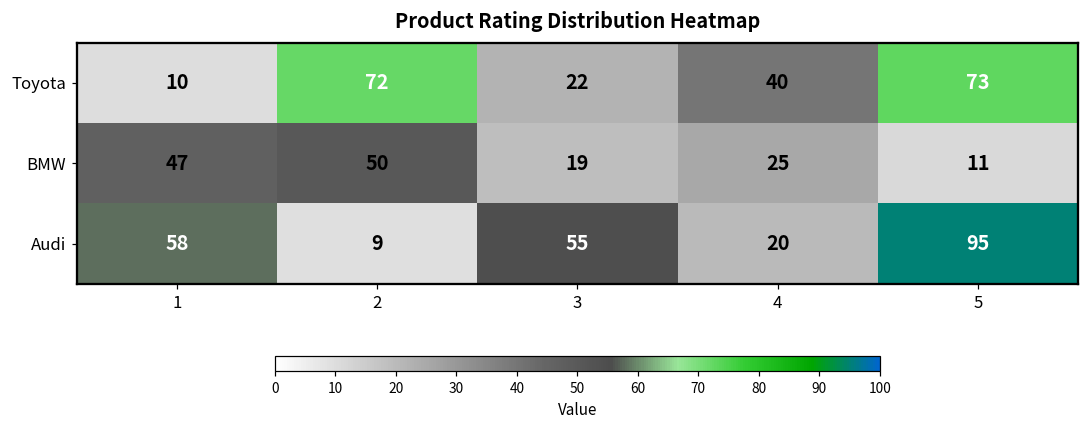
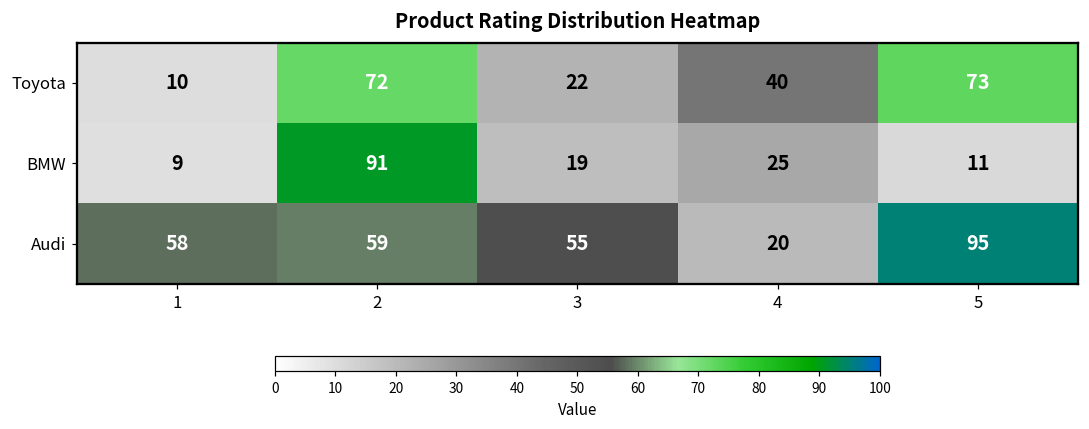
BMW, 1: 47 -> 9
BMW, 2: 50 -> 91
Audi, 2: 9 -> 59
